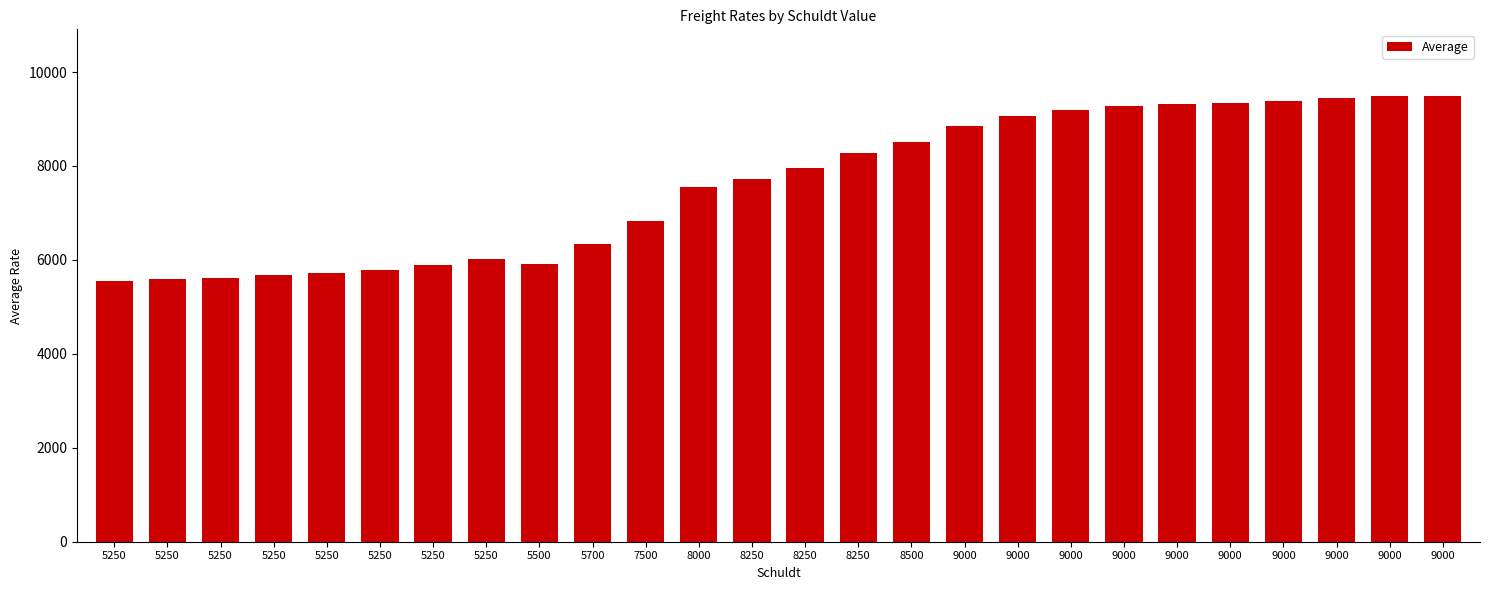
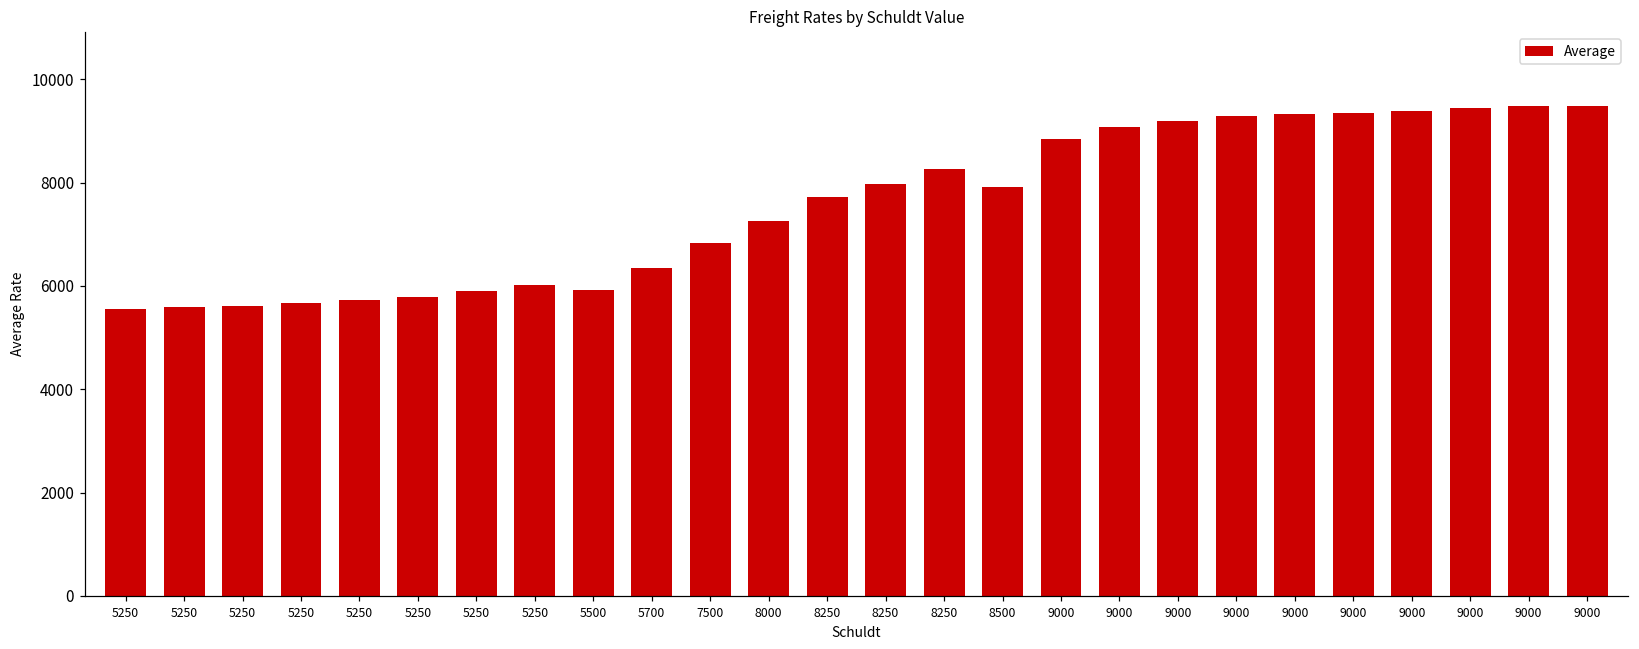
8000: 7500 -> 7300
8500: 8500 -> 7900
